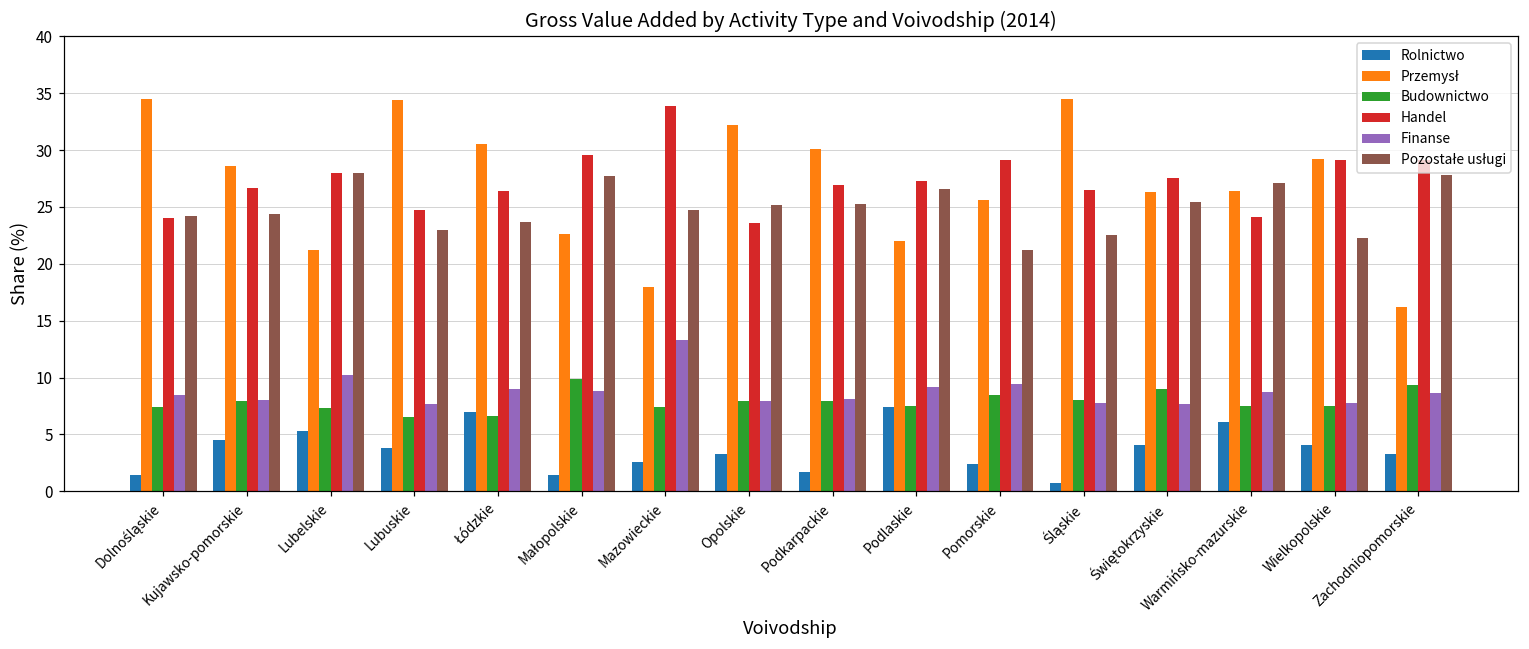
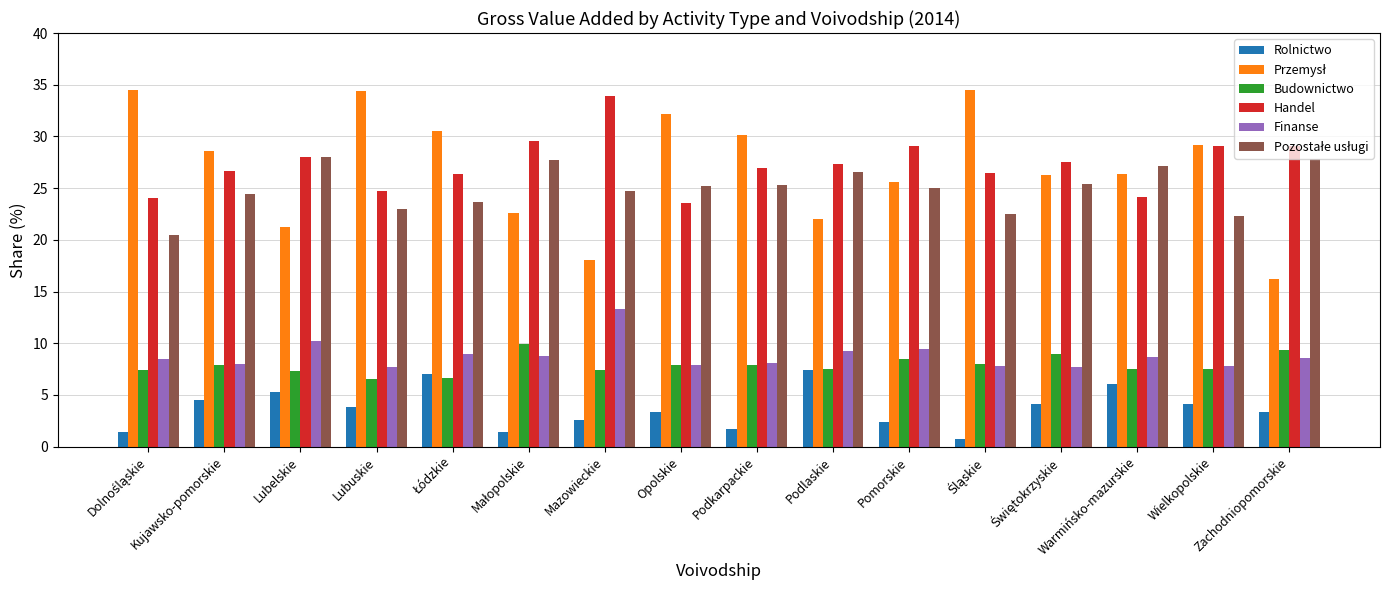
Pozostałe usługi, Dolnośląskie: 24.2 -> 20.5
Pozostałe usługi, Pomorskie: 21.2 -> 25.0
